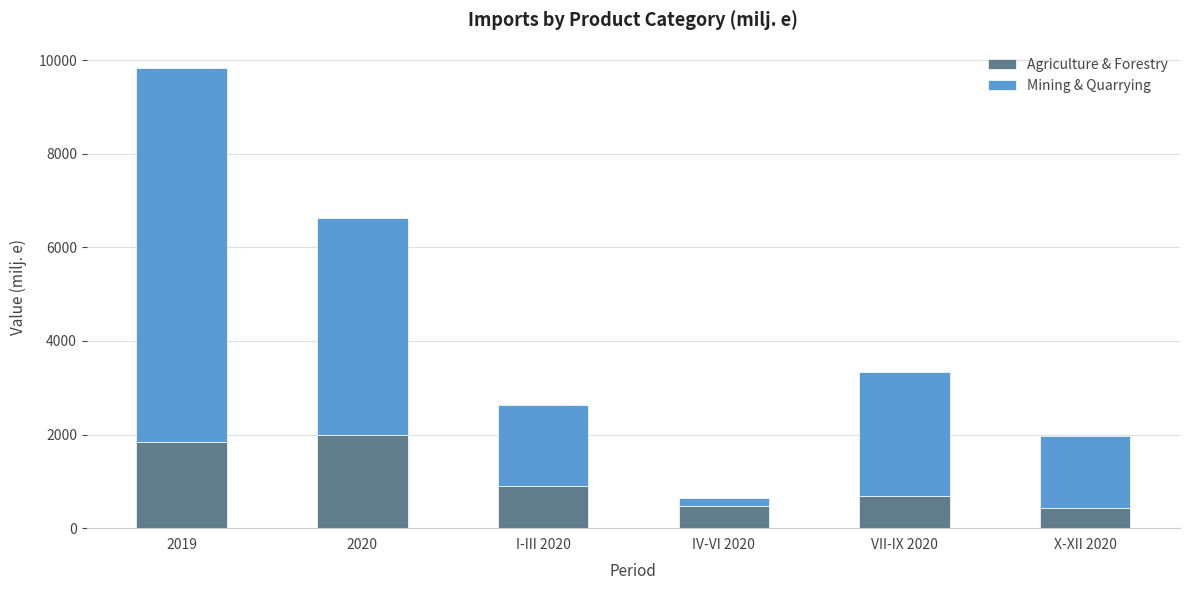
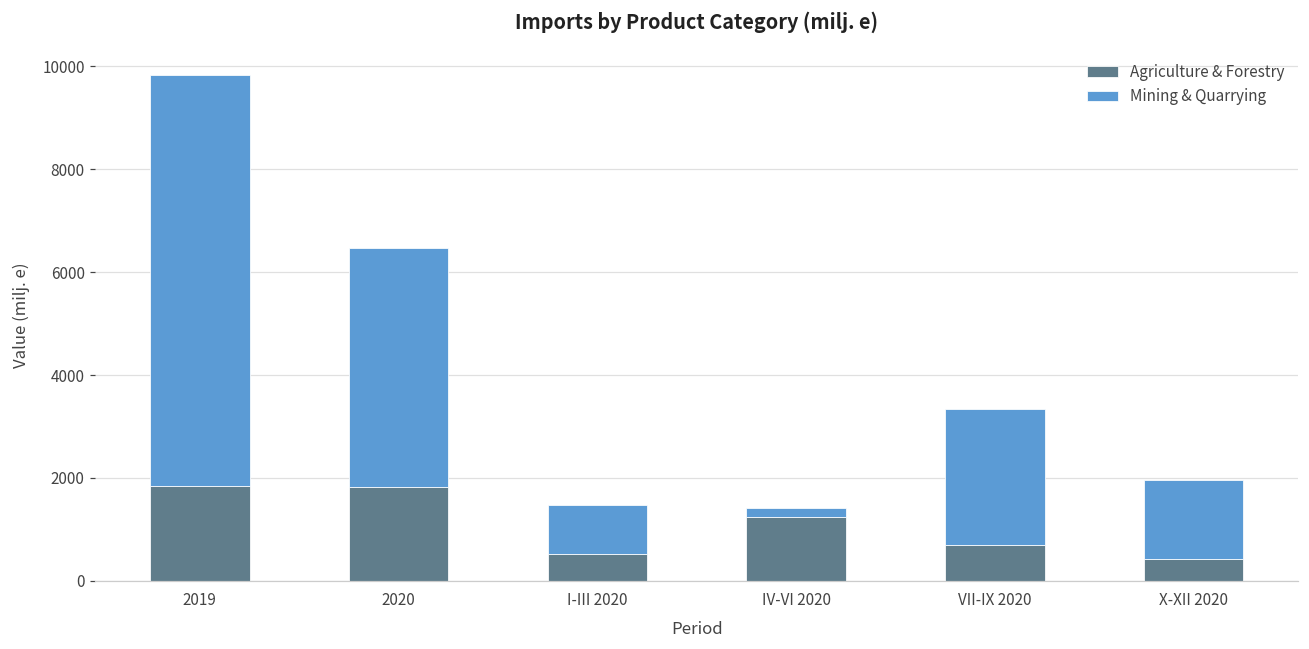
Agriculture & Forestry, 2020: 2000 -> 1800
Agriculture & Forestry, I-III 2020: 900 -> 500
Mining & Quarrying, I-III 2020: 1700 -> 1000
Agriculture & Forestry, IV-VI 2020: 500 -> 1200
